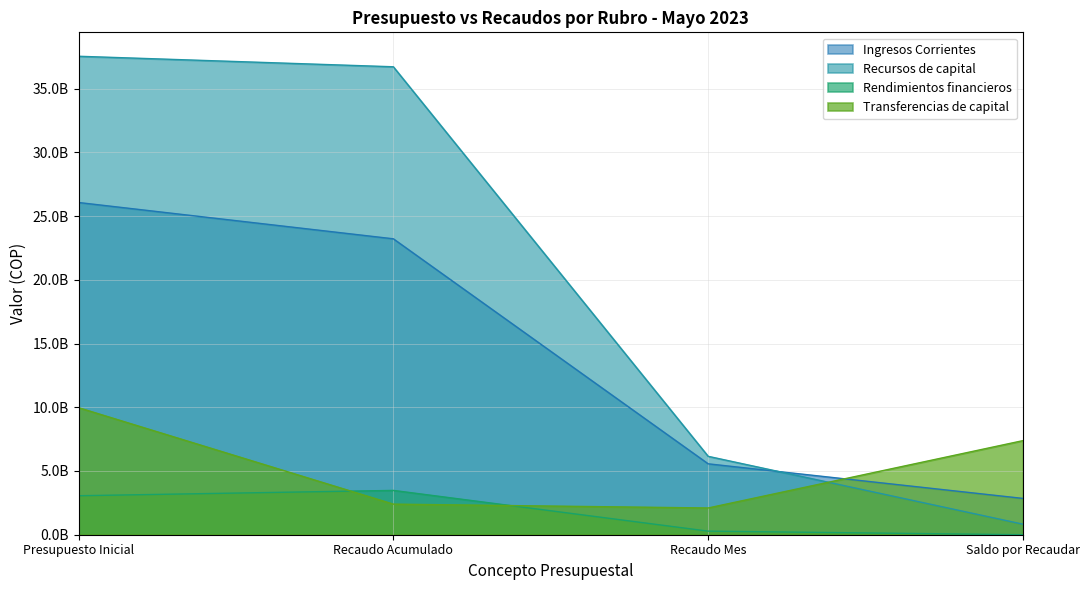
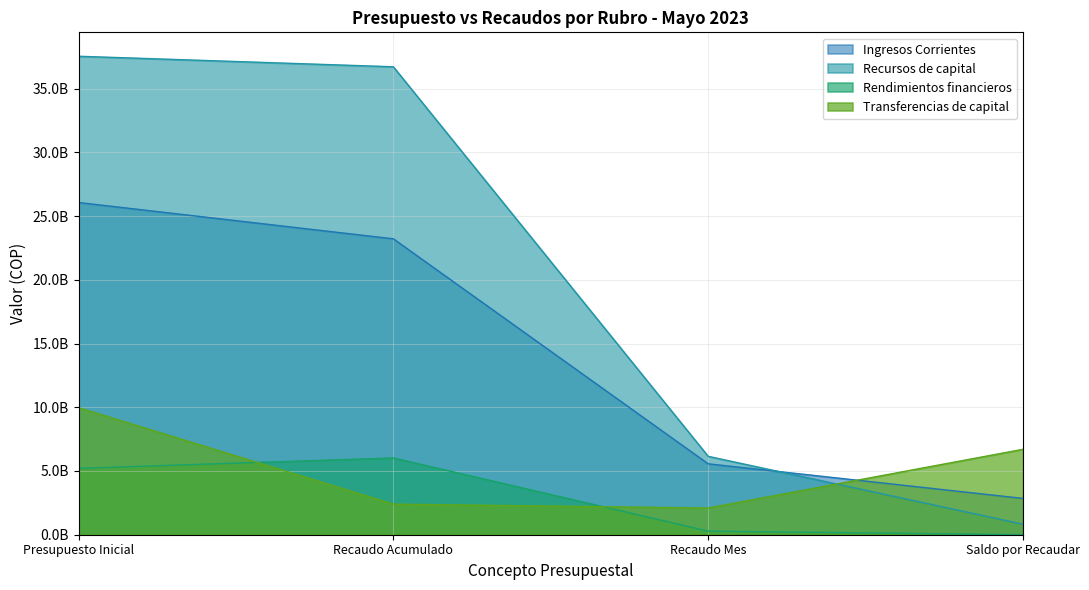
Rendimientos financieros, Presupuesto Inicial: 3100000000 -> 5200000000
Rendimientos financieros, Recaudo Acumulado: 3500000000 -> 6000000000
Transferencias de capital, Saldo por Recaudar: 7400000000 -> 6700000000
